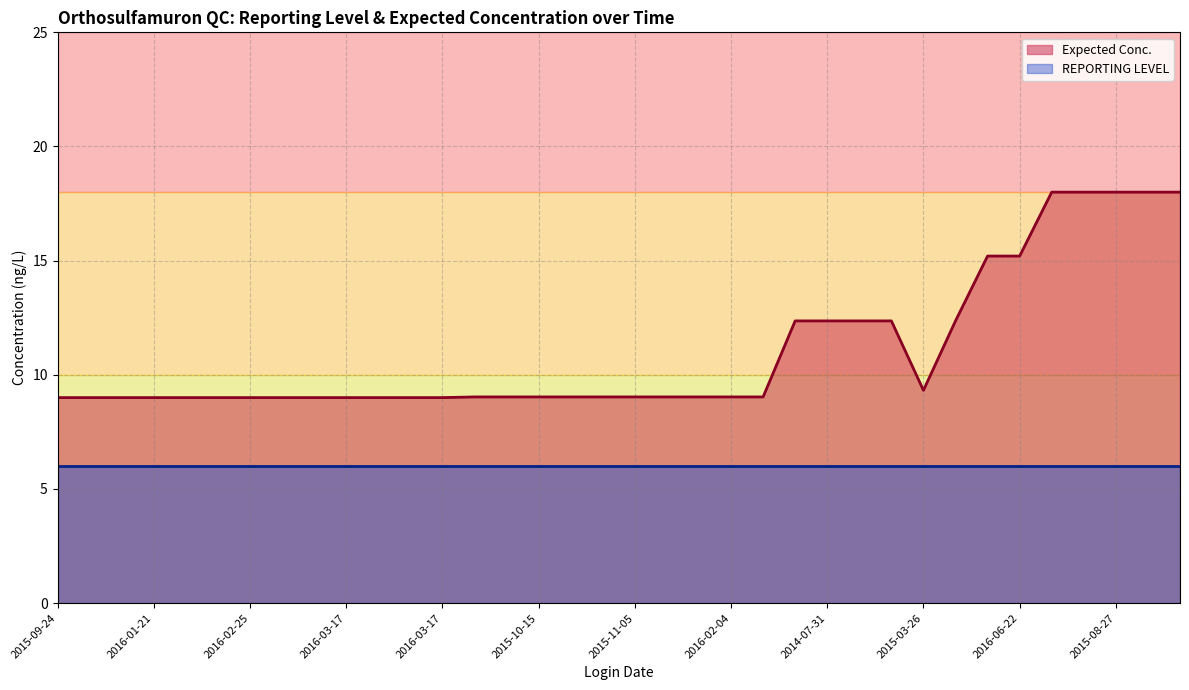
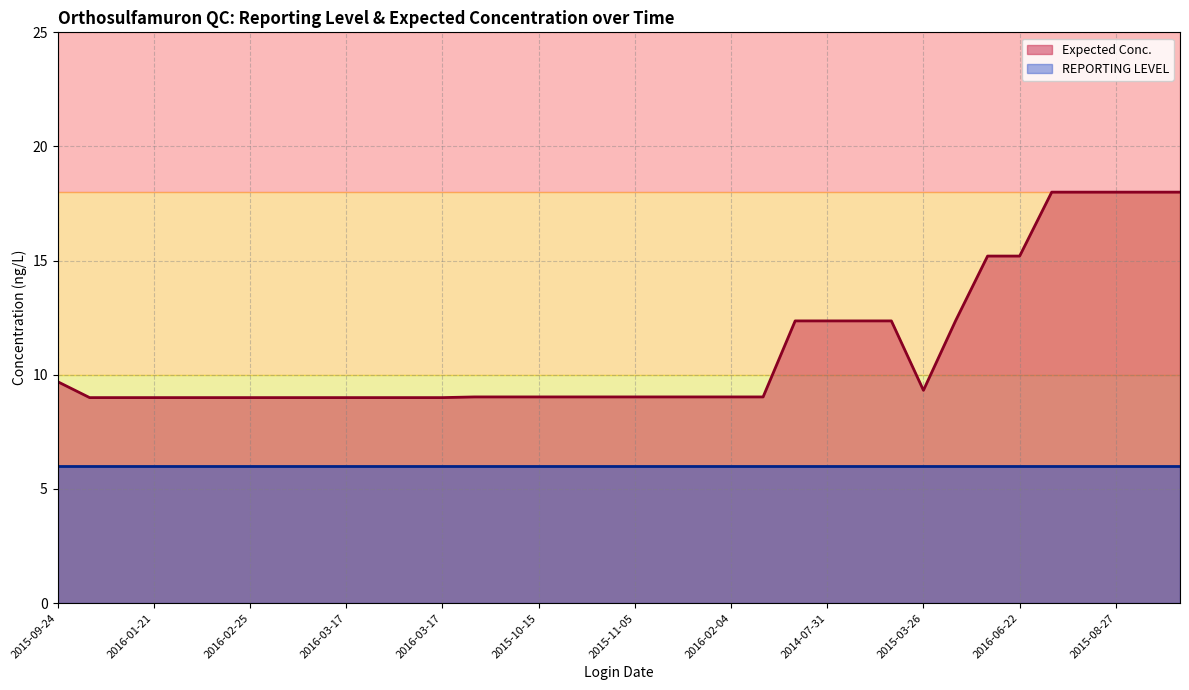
Expected Conc., 2015-09-24: 9.0 -> 9.7
